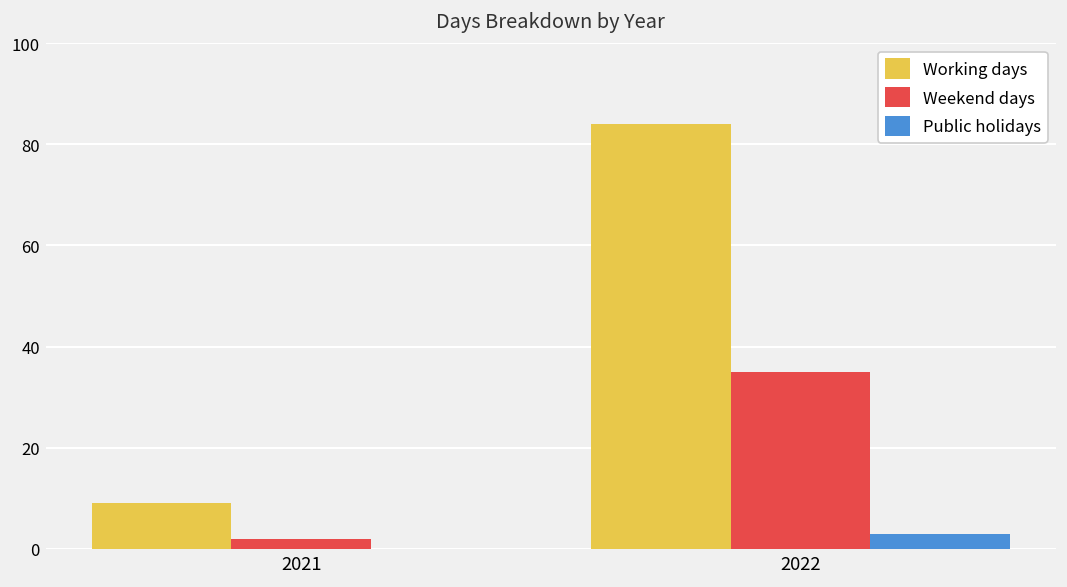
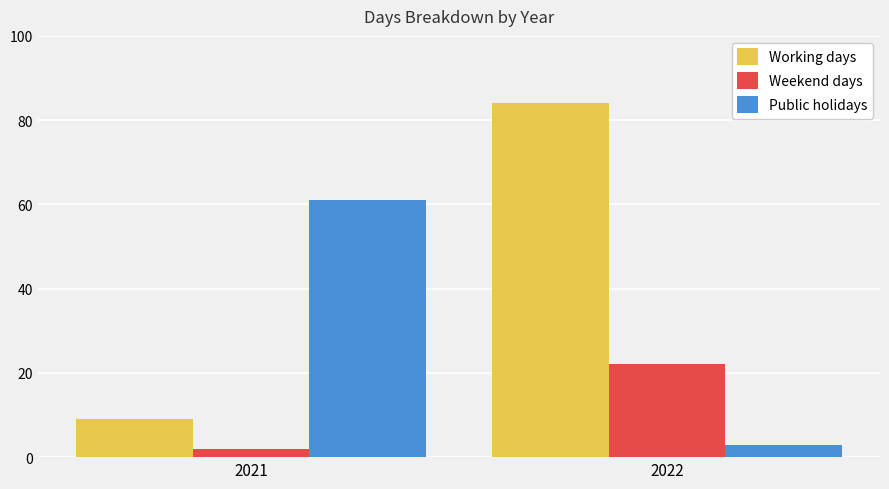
Public holidays, 2021: 0 -> 61
Weekend days, 2022: 35 -> 22
